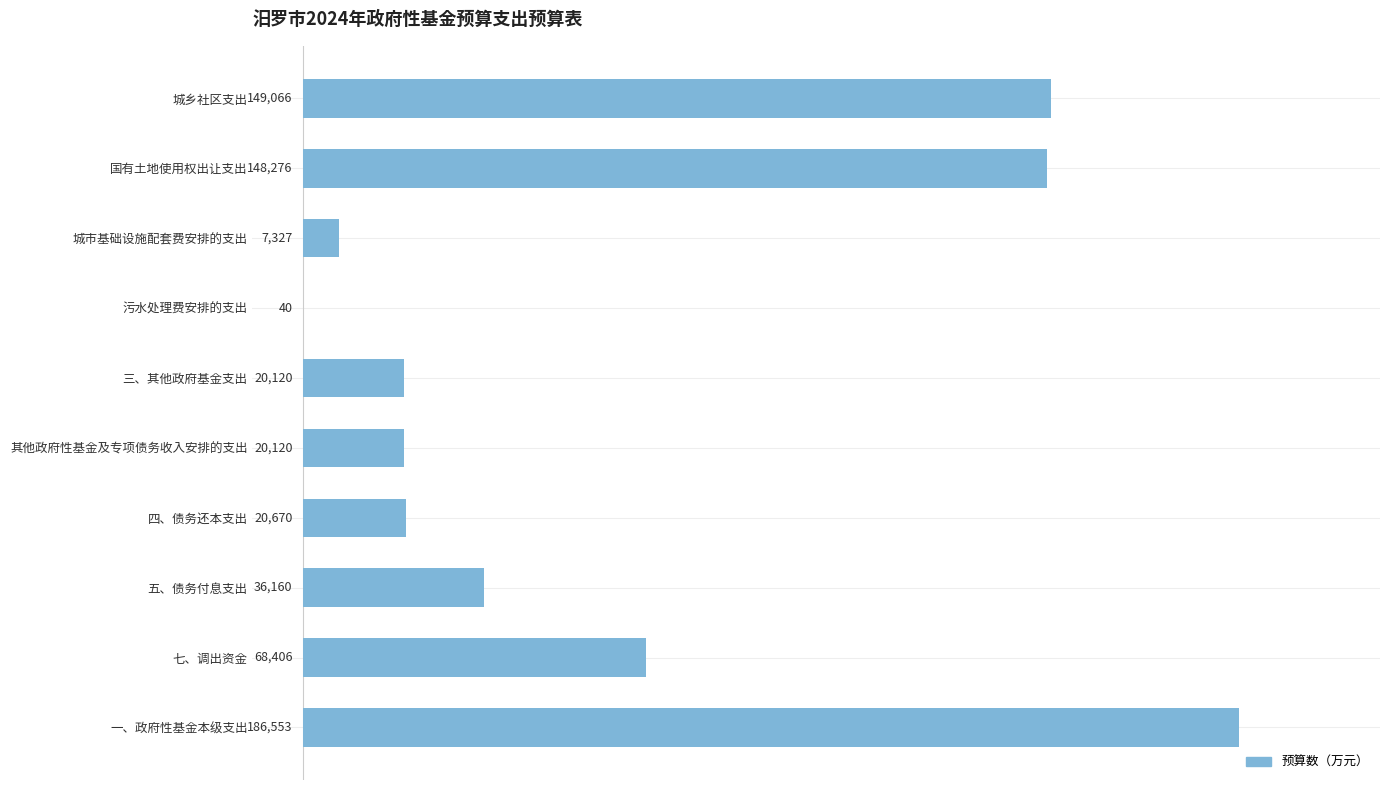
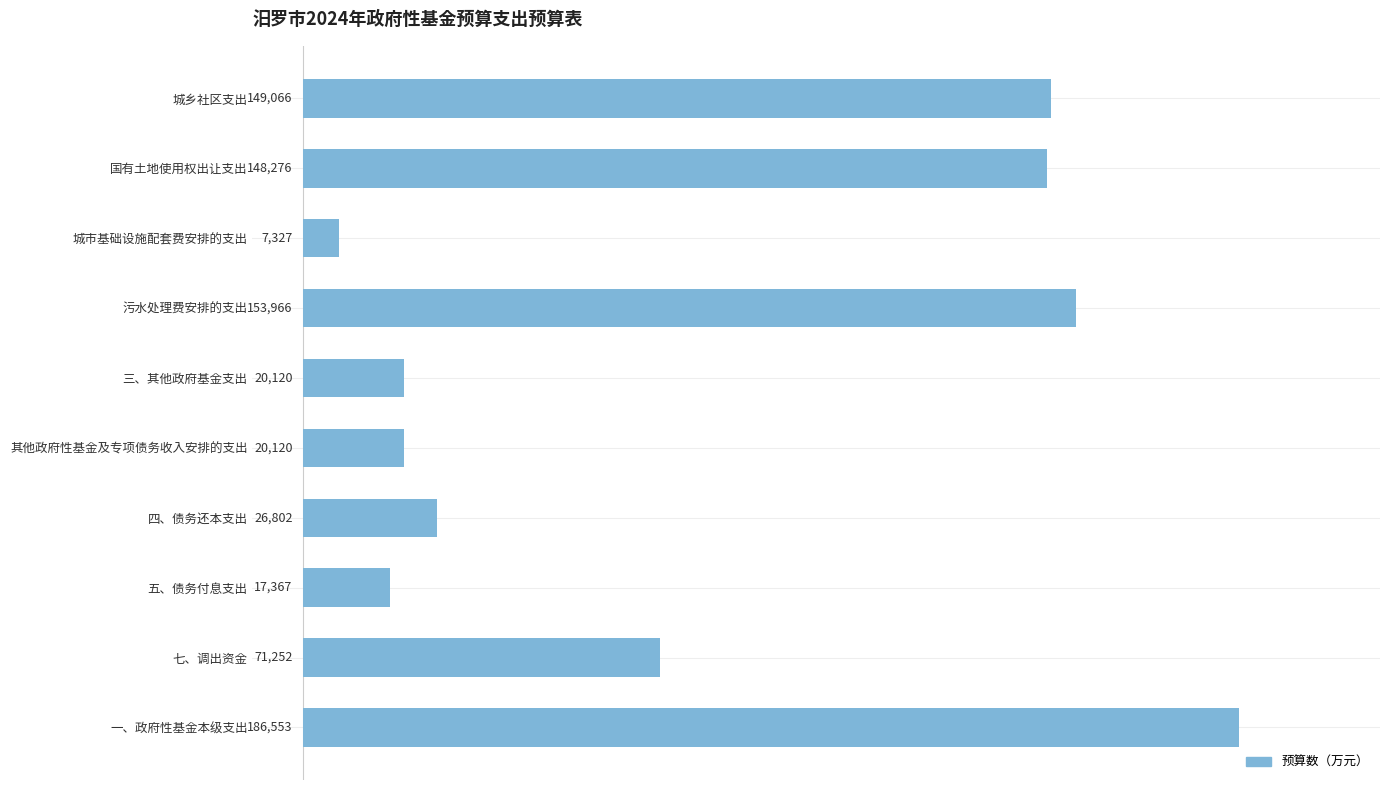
污水处理费安排的支出: 40 -> 153,966
四、债务还本支出: 20,670 -> 26,802
五、债务付息支出: 36,160 -> 17,367
七、调出资金: 68,406 -> 71,252
